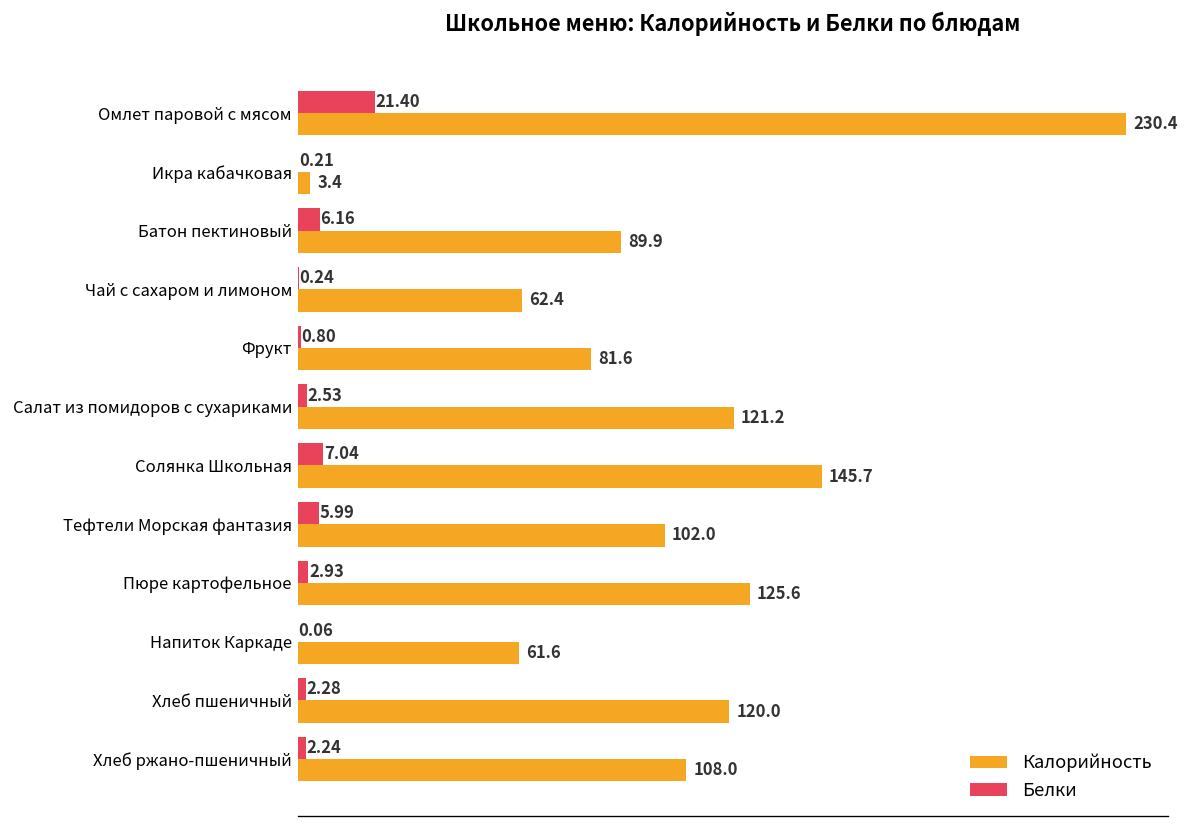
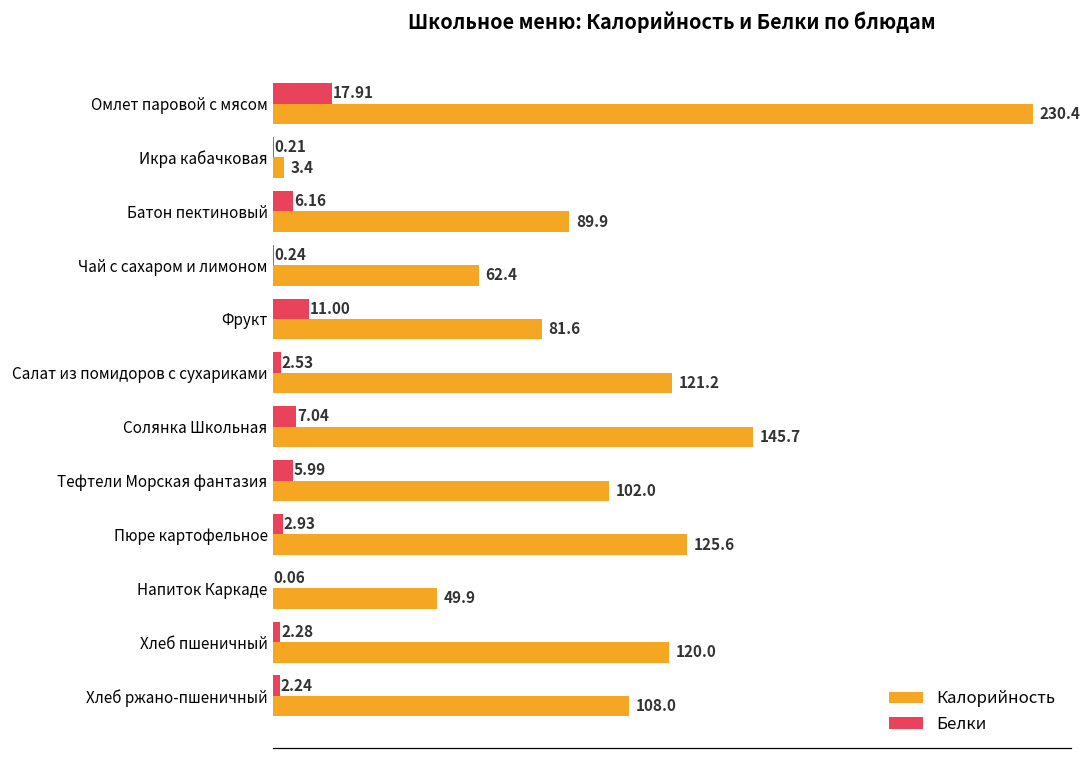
Белки, Омлет паровой с мясом: 21.40 -> 17.91
Белки, Фрукт: 0.80 -> 11.00
Калорийность, Напиток Каркаде: 61.6 -> 49.9
